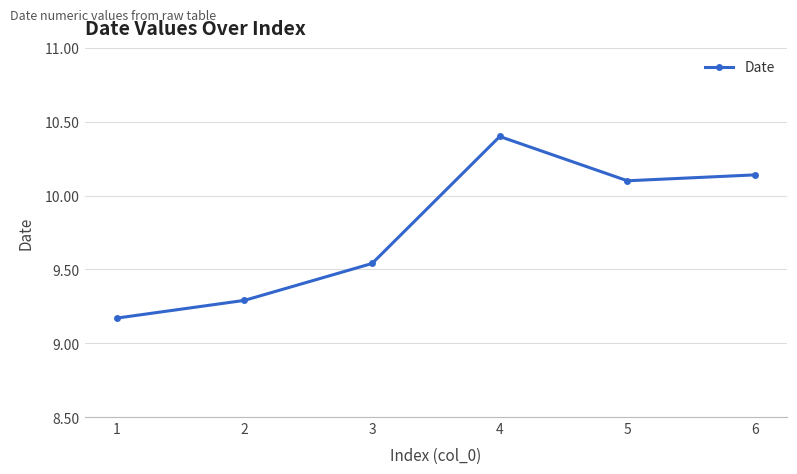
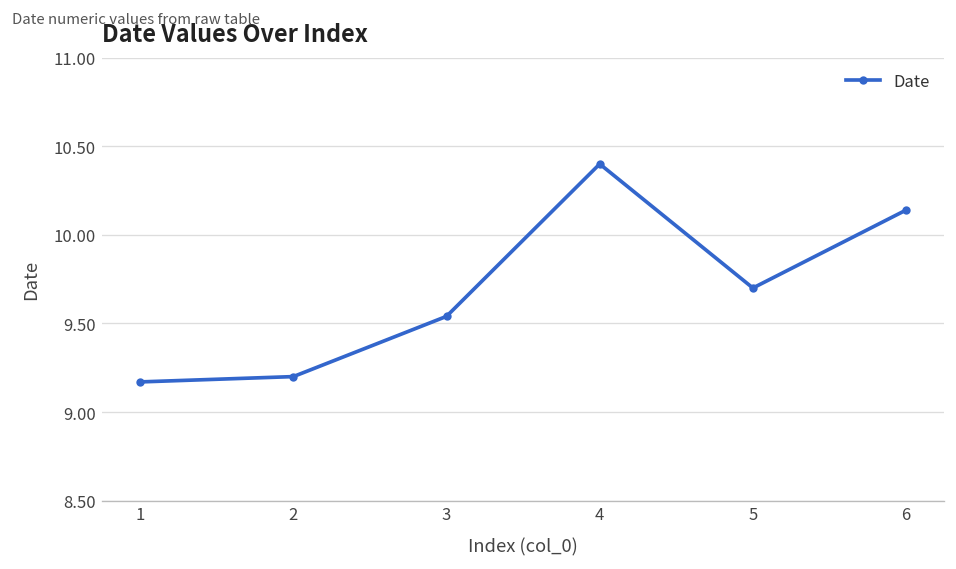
2: 9.29 -> 9.20
5: 10.1 -> 9.7
